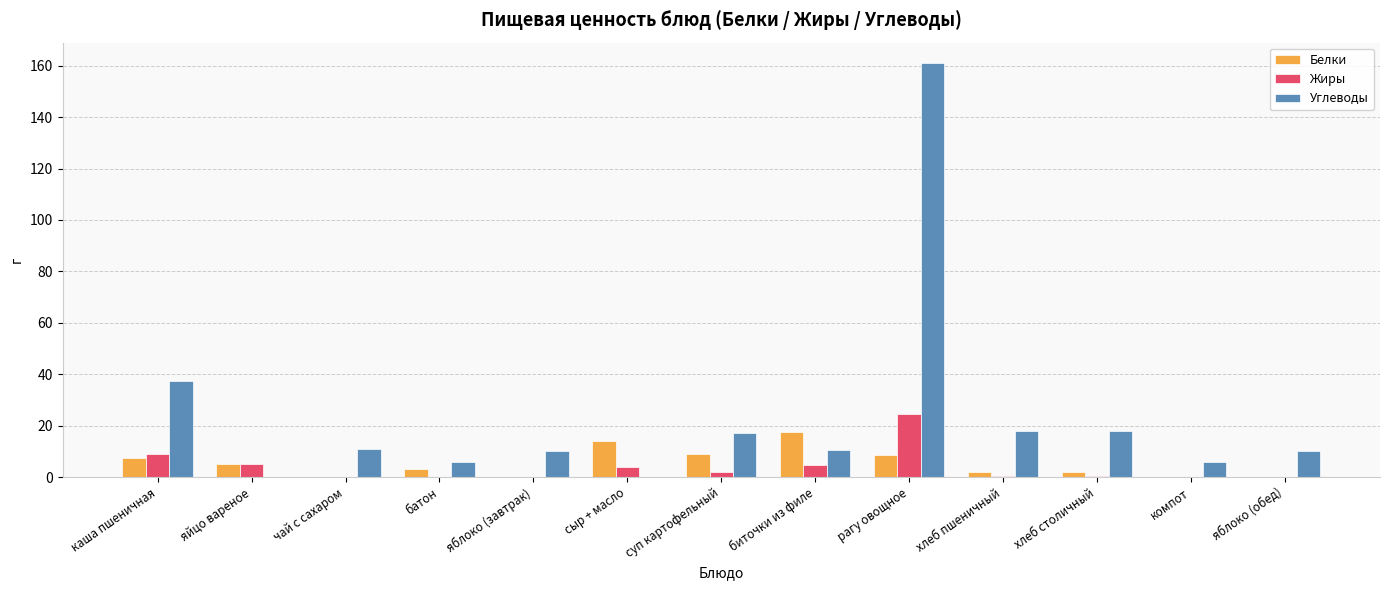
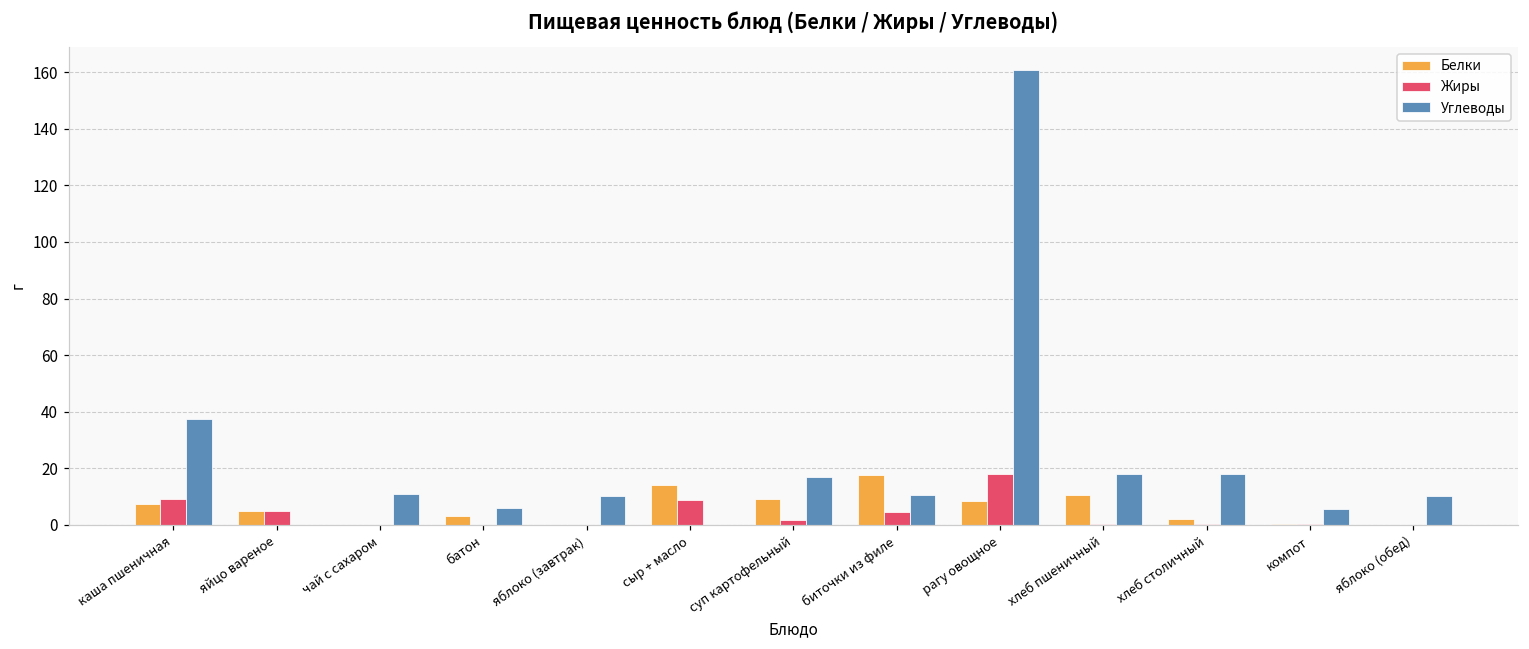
Жиры, сыр + масло: 4 -> 9
Жиры, рагу овощное: 25 -> 18
Белки, хлеб пшеничный: 2 -> 11
